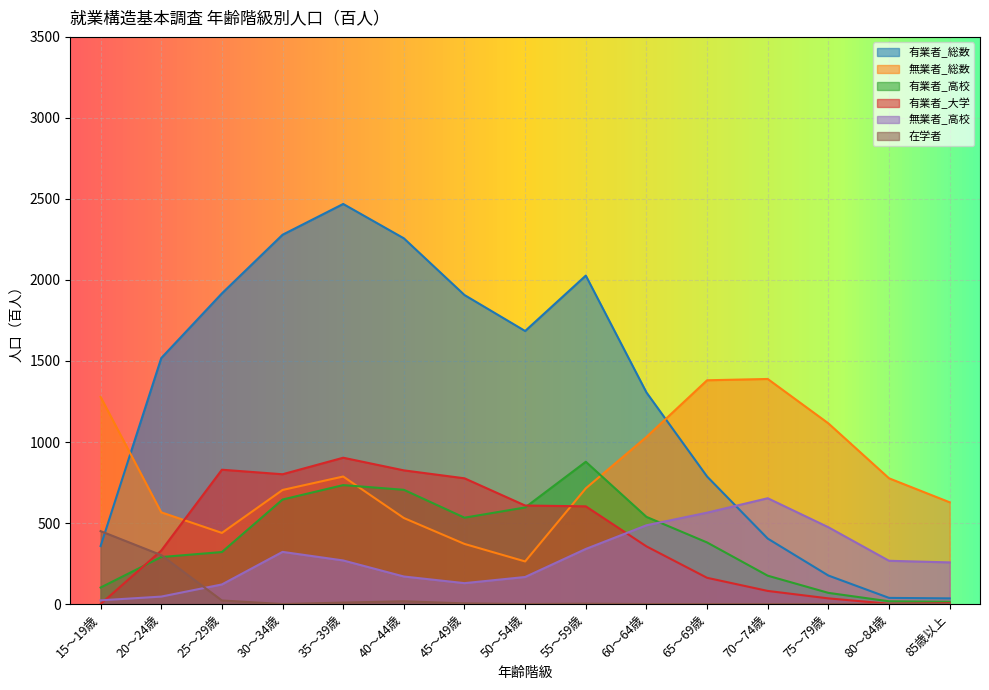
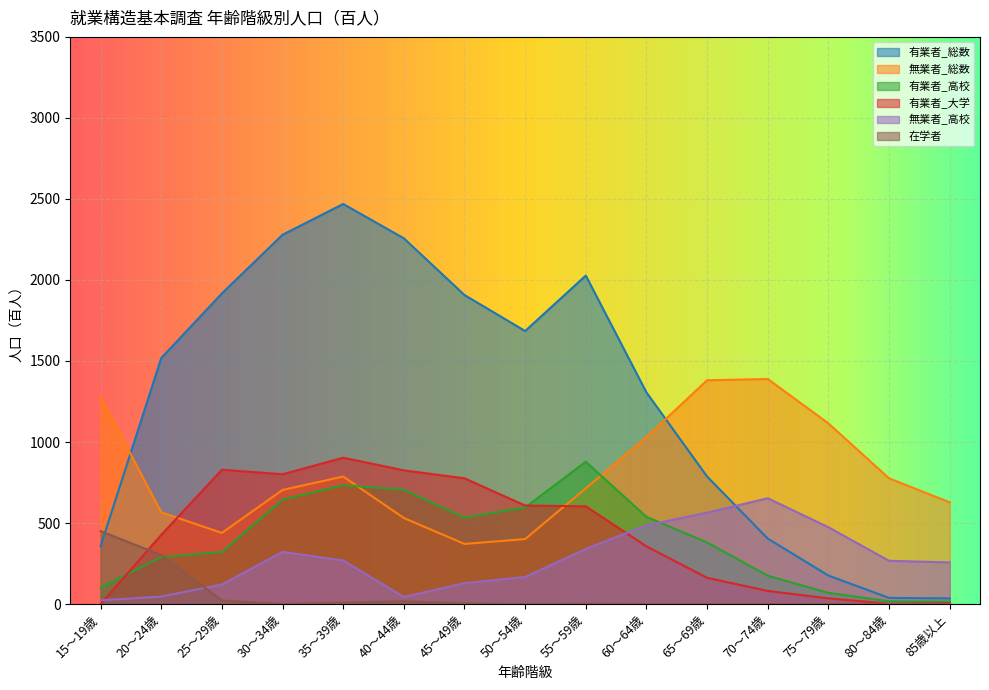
有業者_大学, 20～24歳: 330 -> 430
無業者_高校, 40～44歳: 170 -> 40
無業者_総数, 50～54歳: 260 -> 400
